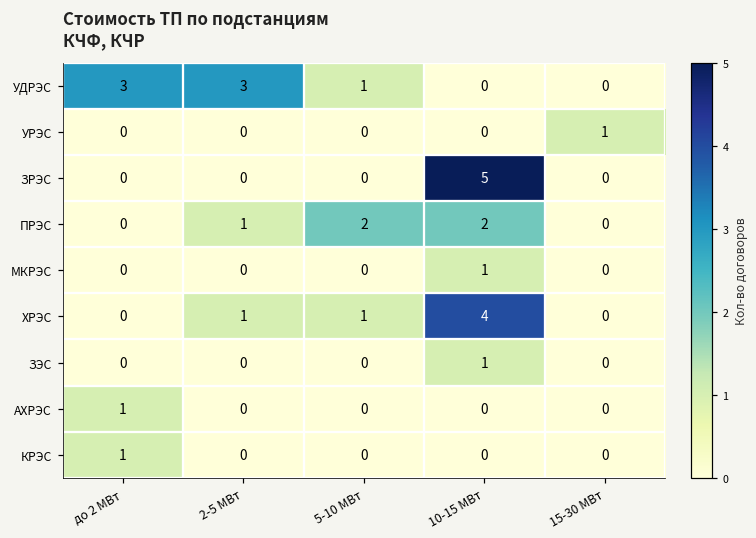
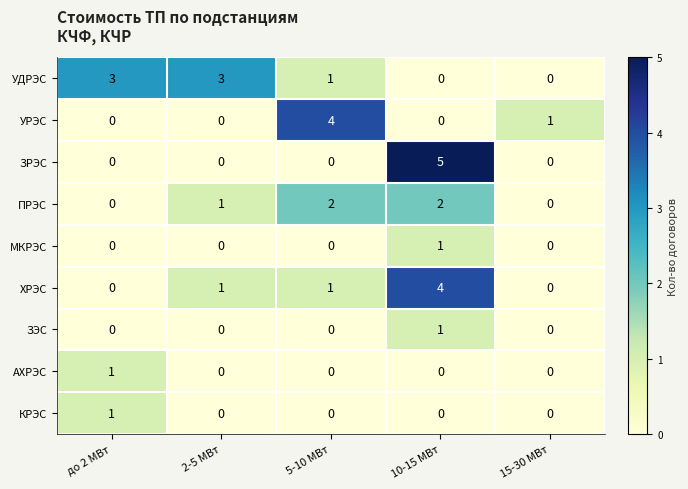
УРЭС, 5-10 МВт: 0 -> 4
